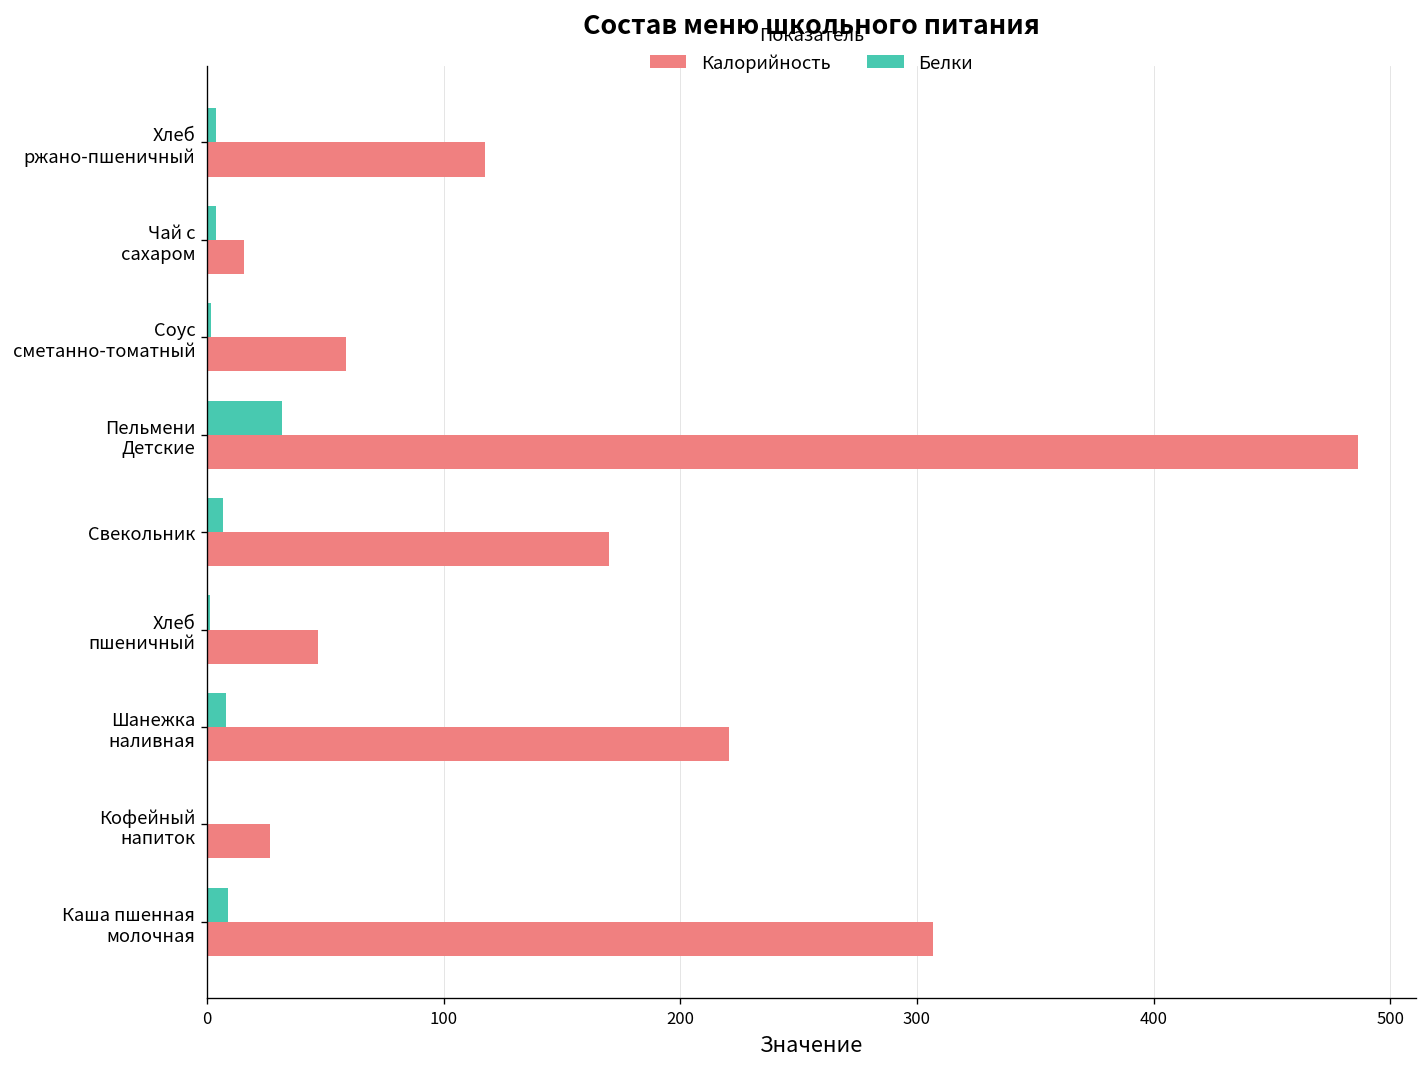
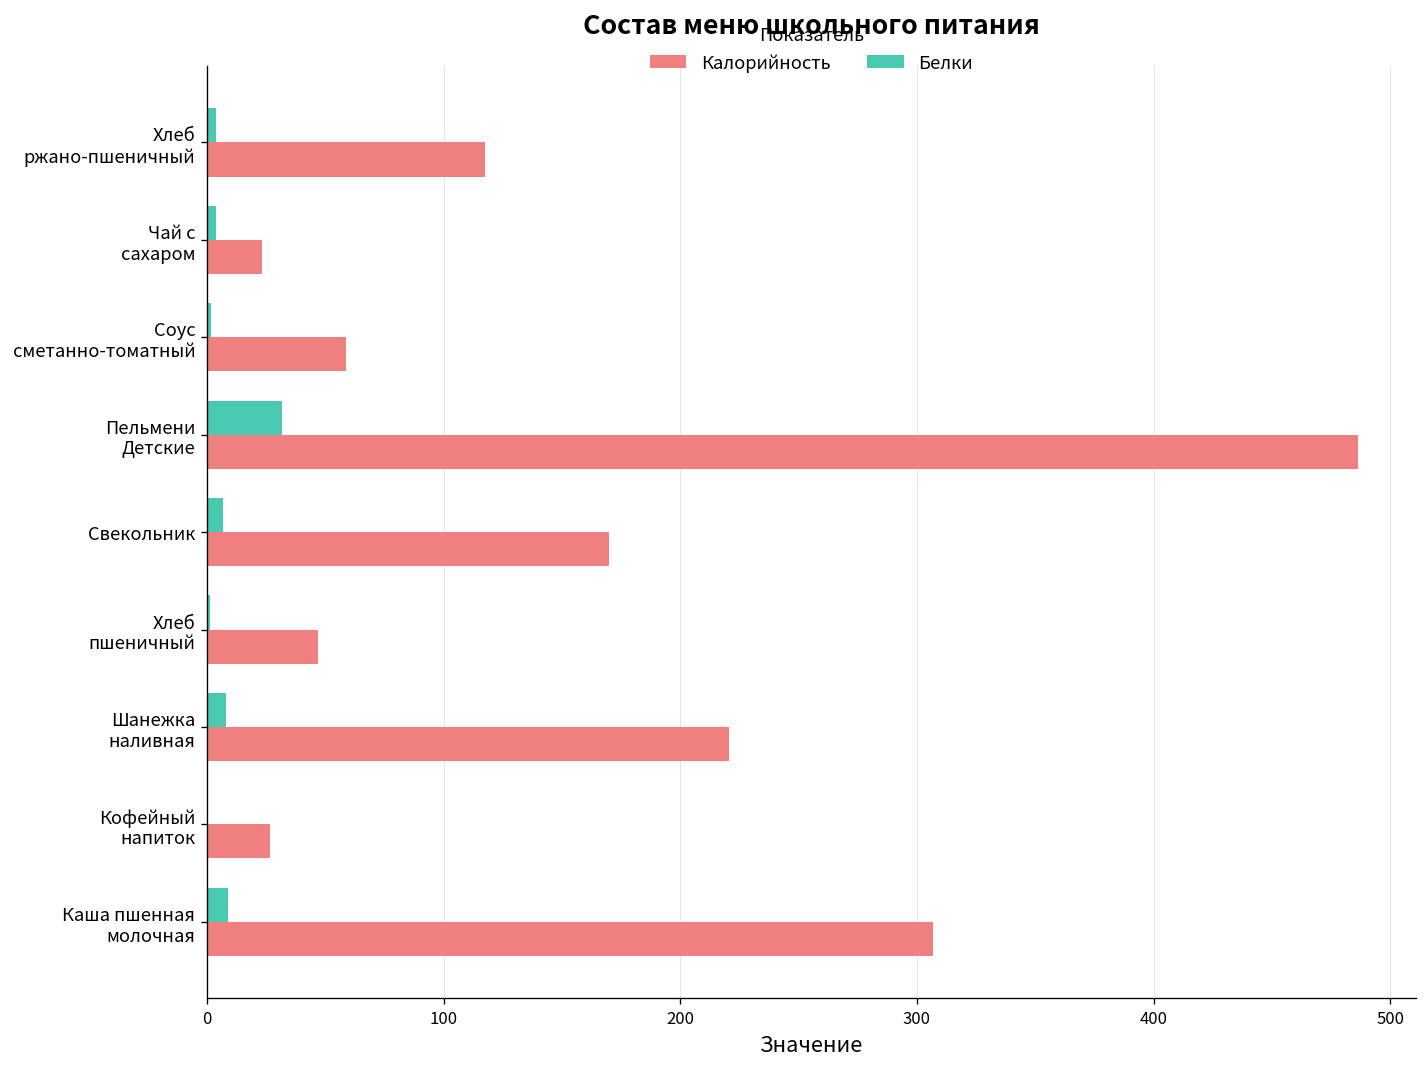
Калорийность, Чай с сахаром: 16 -> 23
